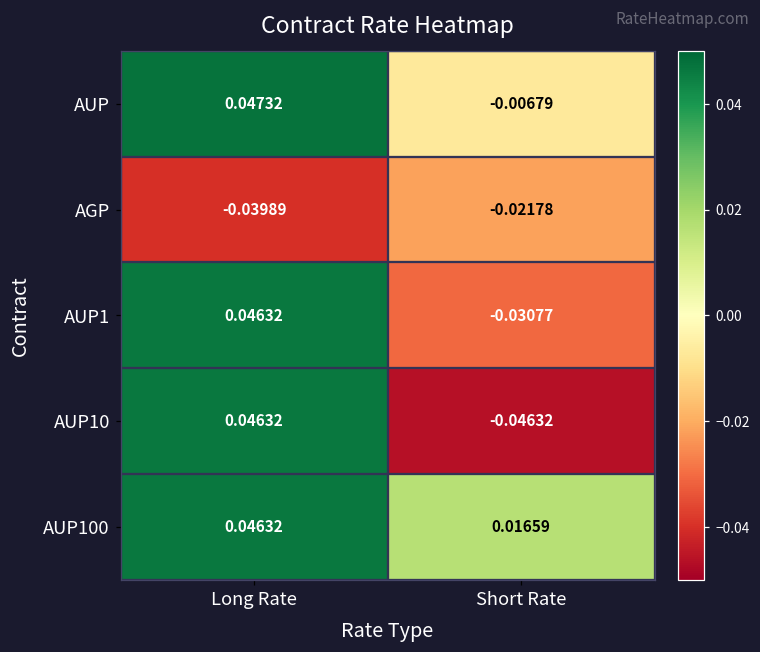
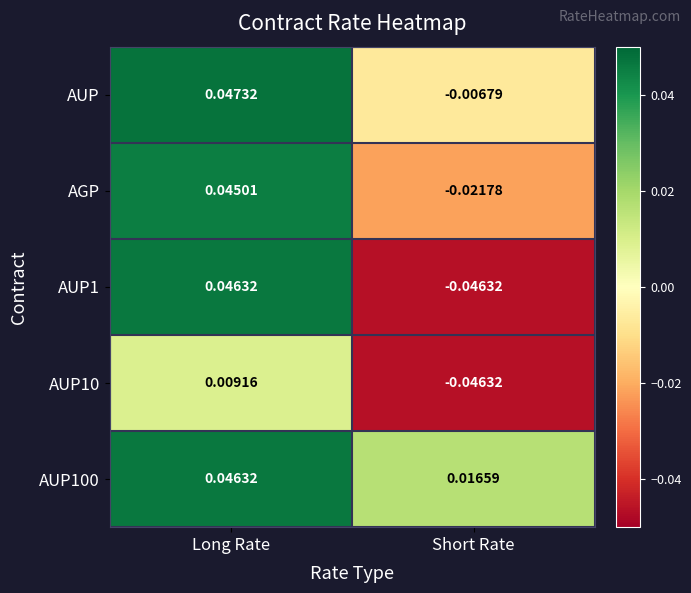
AGP, Long Rate: -0.03989 -> 0.04501
AUP1, Short Rate: -0.03077 -> -0.04632
AUP10, Long Rate: 0.04632 -> 0.00916
